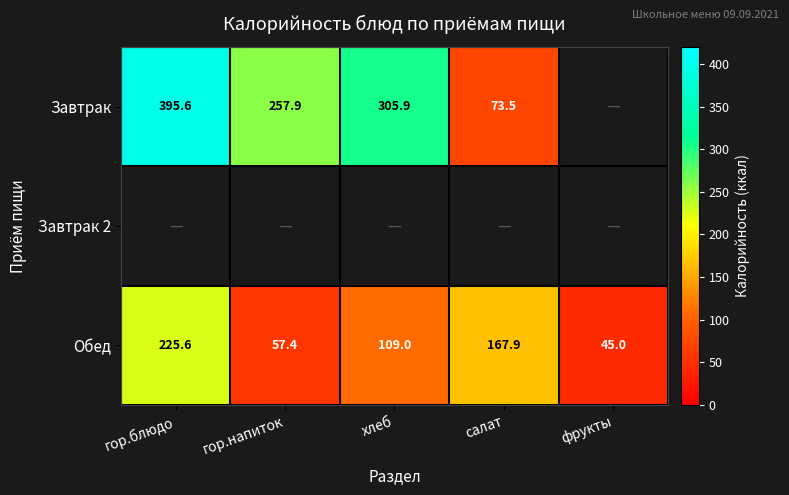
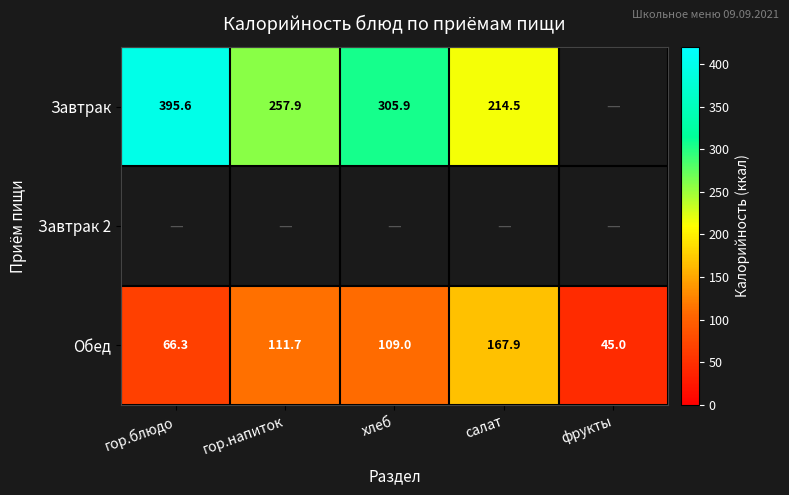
Завтрак, салат: 73.5 -> 214.5
Обед, гор.блюдо: 225.6 -> 66.3
Обед, гор.напиток: 57.4 -> 111.7
